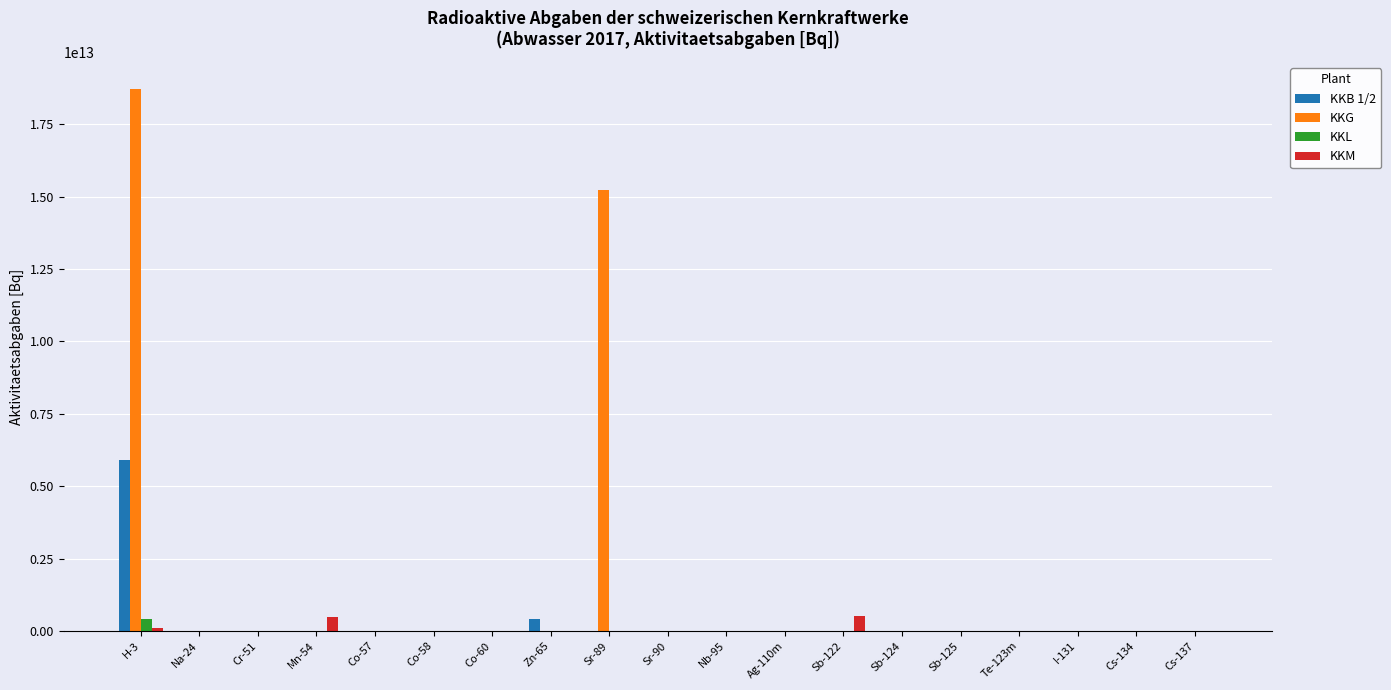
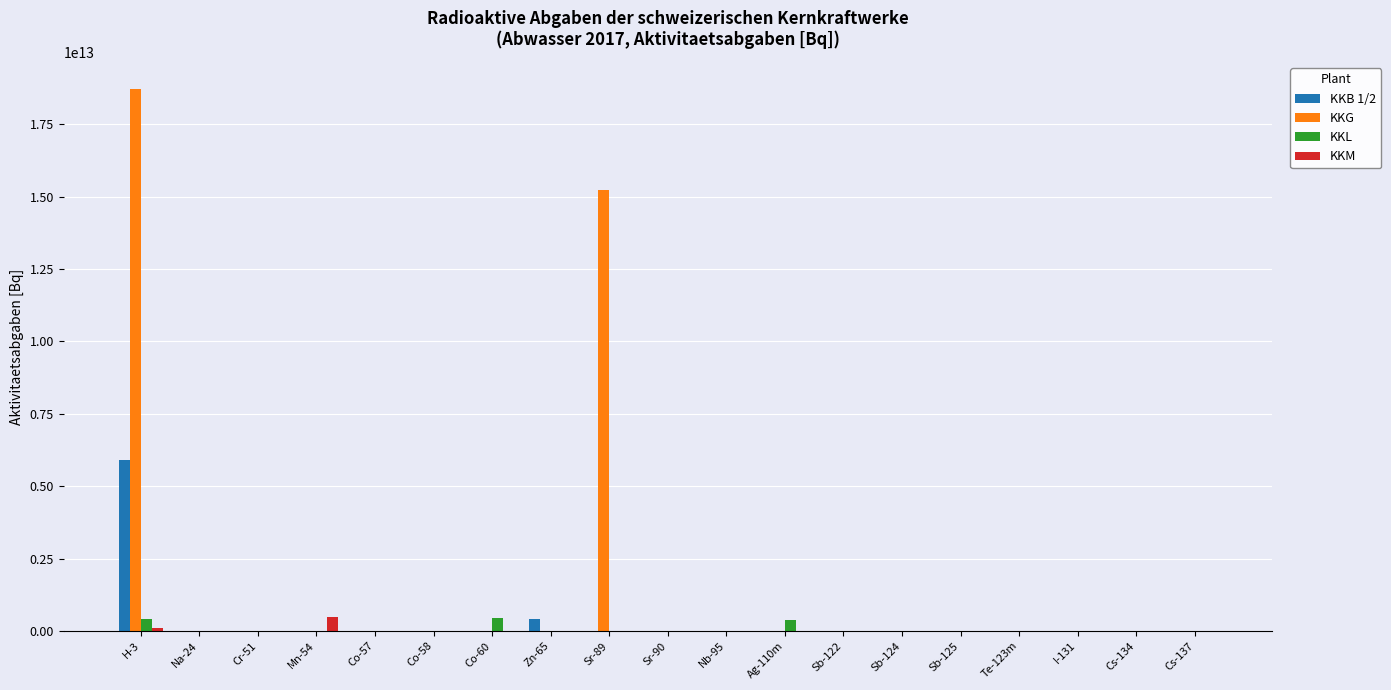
KKL, Co-60: 0 -> 400000000000
KKL, Ag-110m: 0 -> 400000000000
KKM, Sb-122: 500000000000 -> 0
